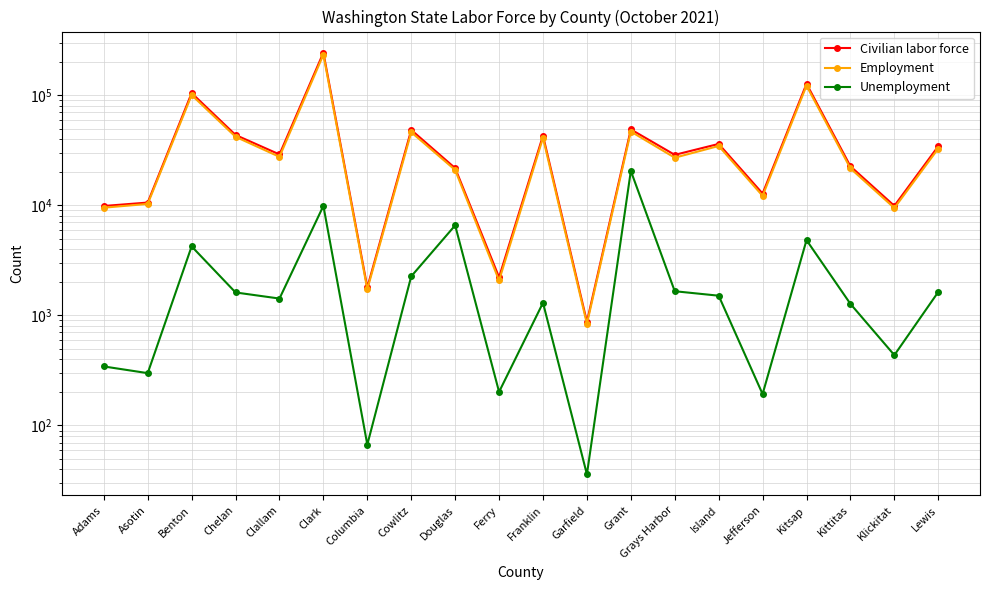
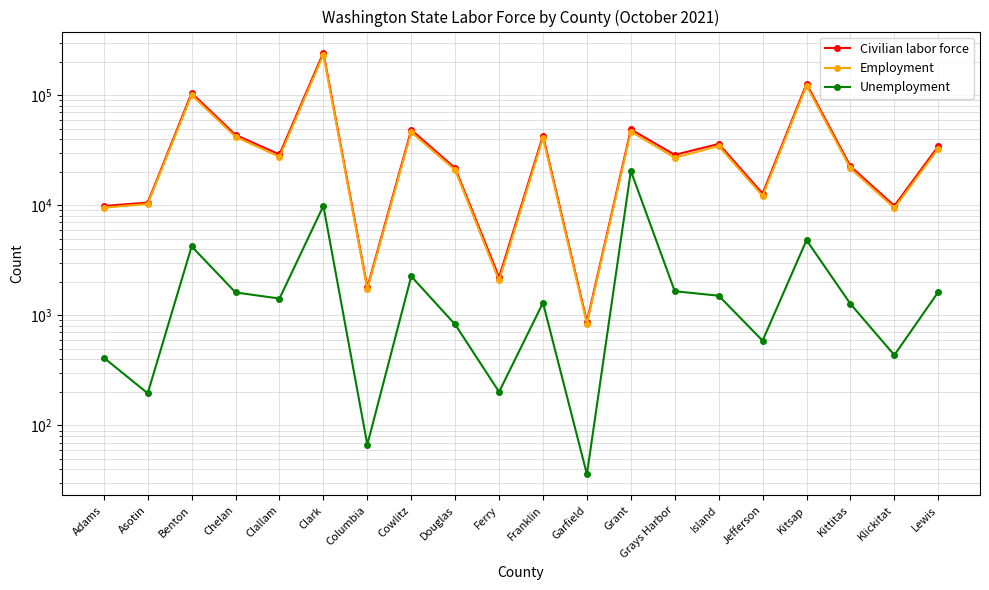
Unemployment, Adams: 340 -> 410
Unemployment, Asotin: 300 -> 200
Unemployment, Douglas: 7000 -> 800
Unemployment, Jefferson: 190 -> 600
